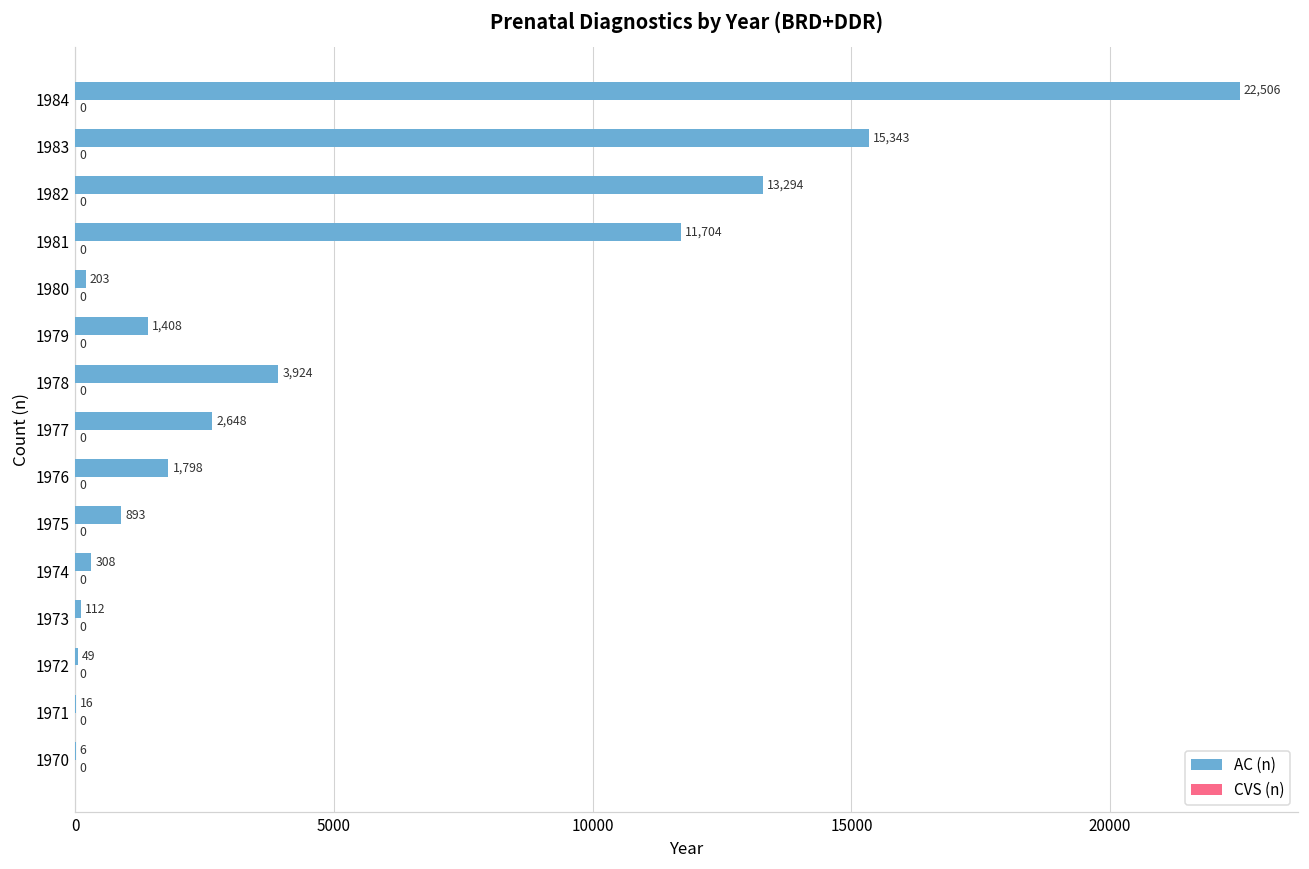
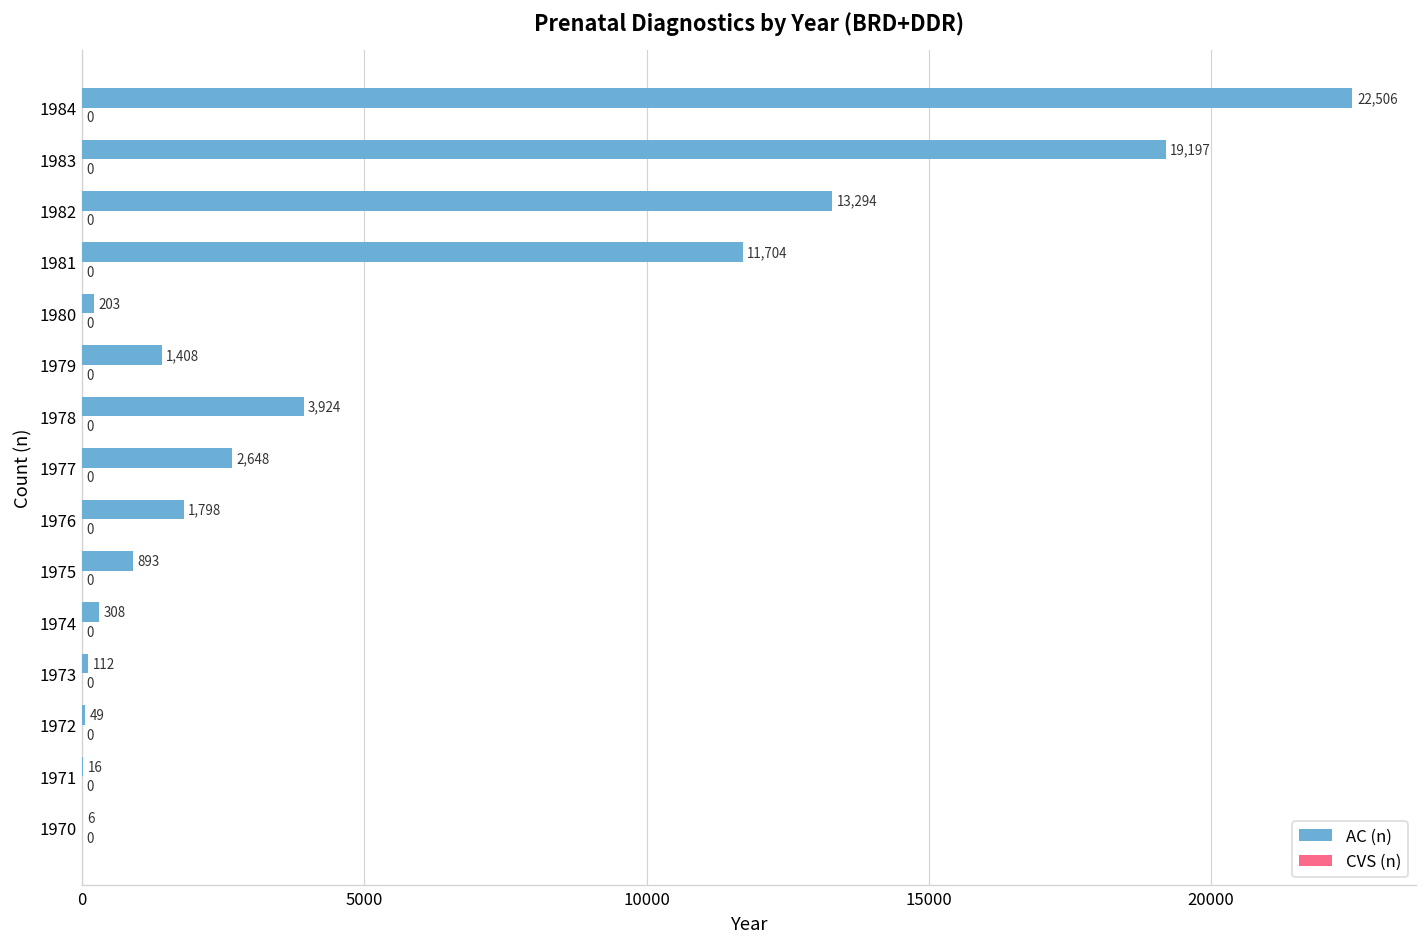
AC (n), 1983: 15,343 -> 19,197
